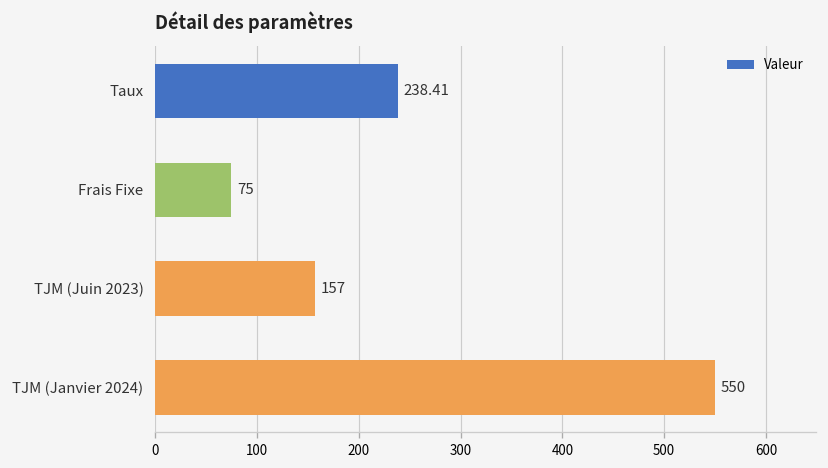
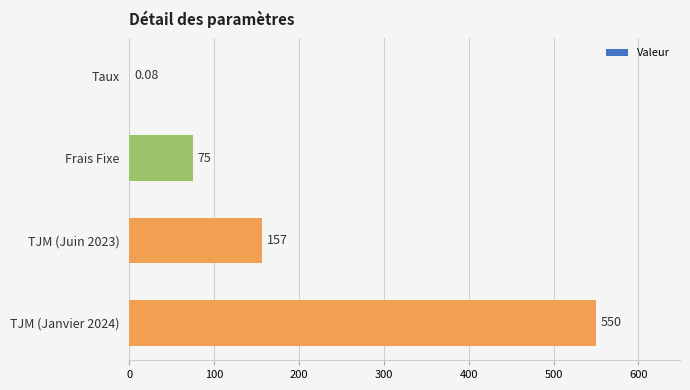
Taux: 238.41 -> 0.08
